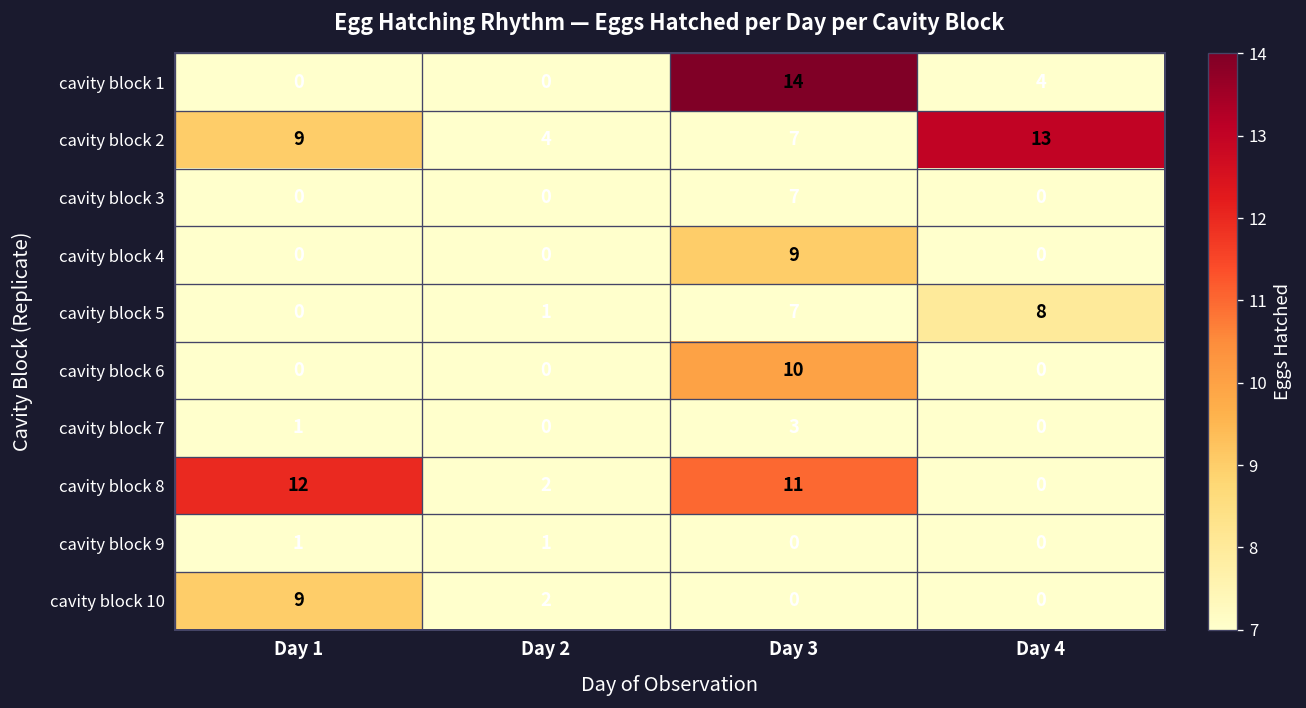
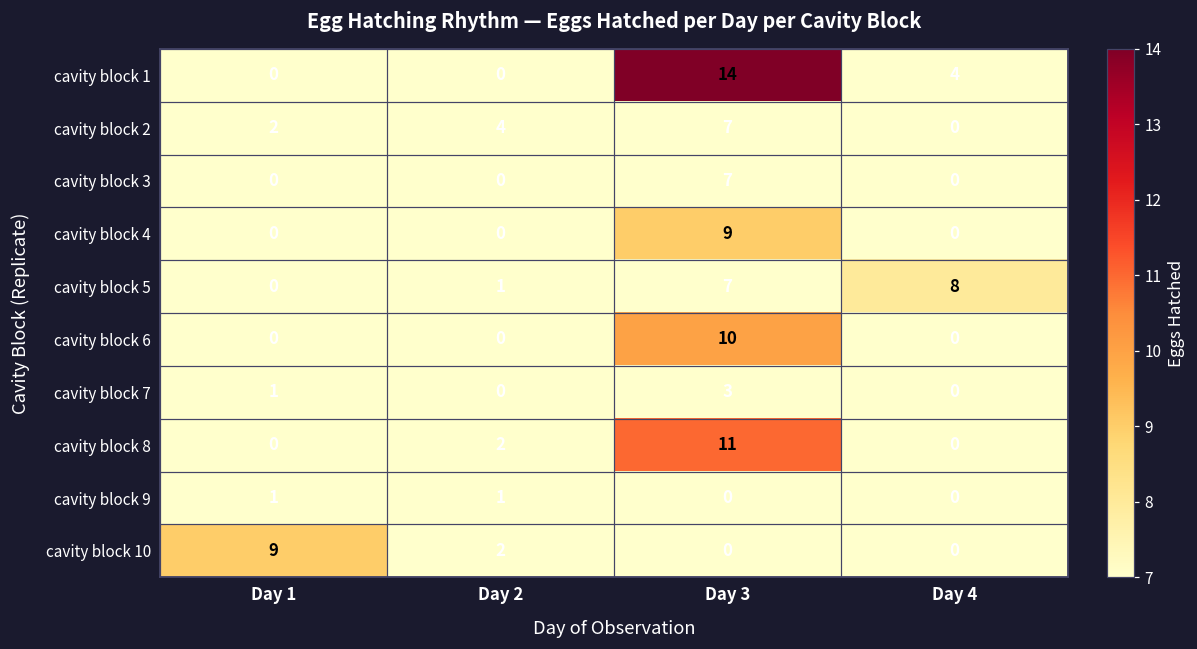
cavity block 2, Day 1: 9 -> 2
cavity block 2, Day 4: 13 -> 0
cavity block 8, Day 1: 12 -> 0
